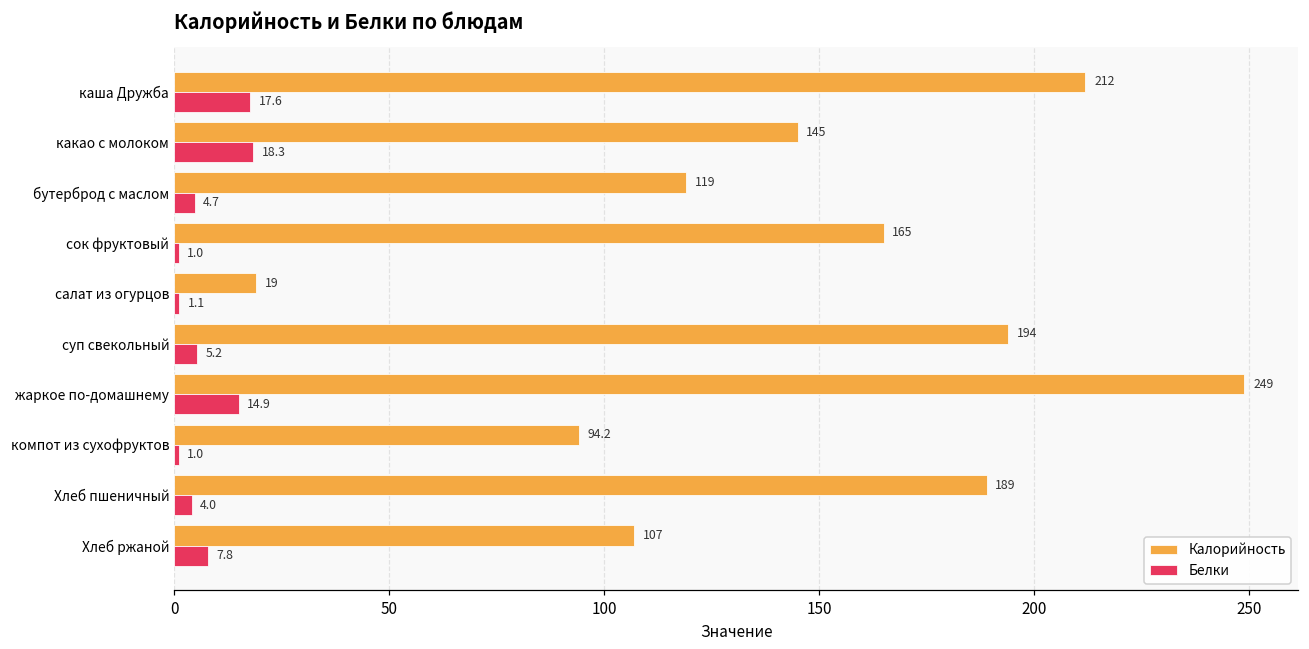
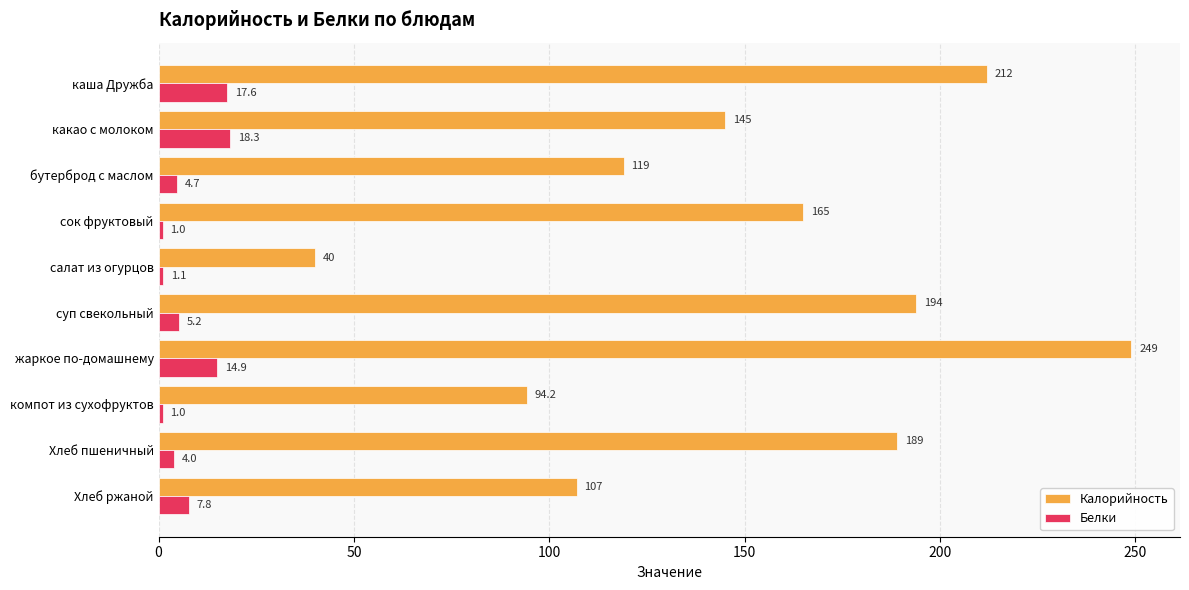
Калорийность, салат из огурцов: 19 -> 40
